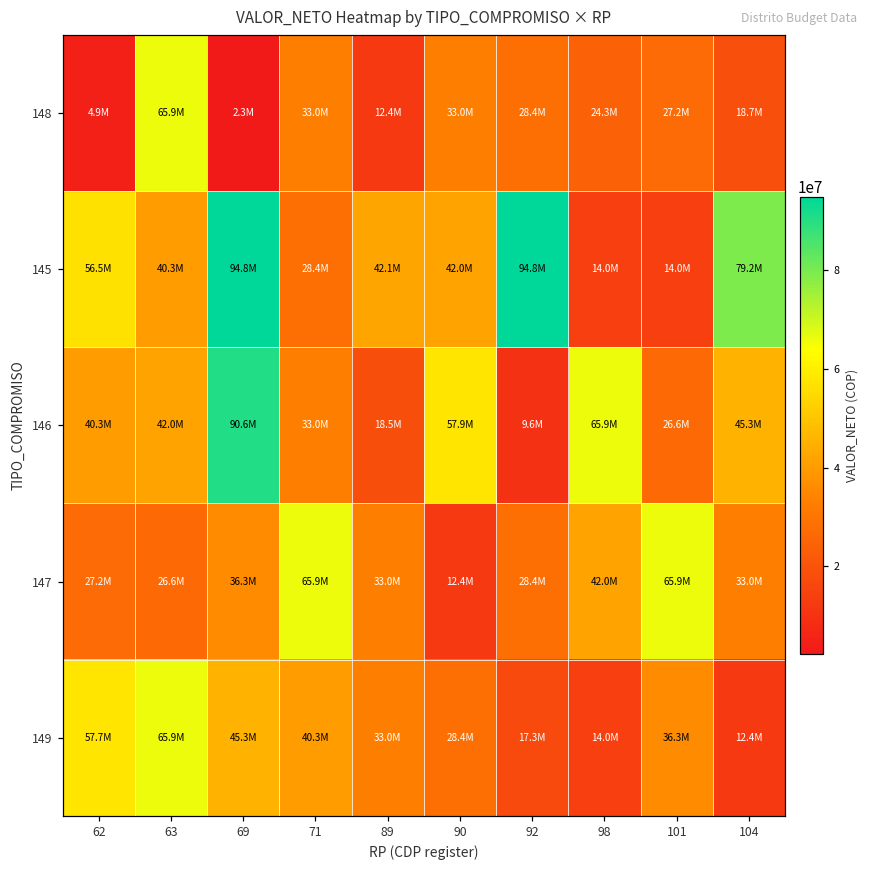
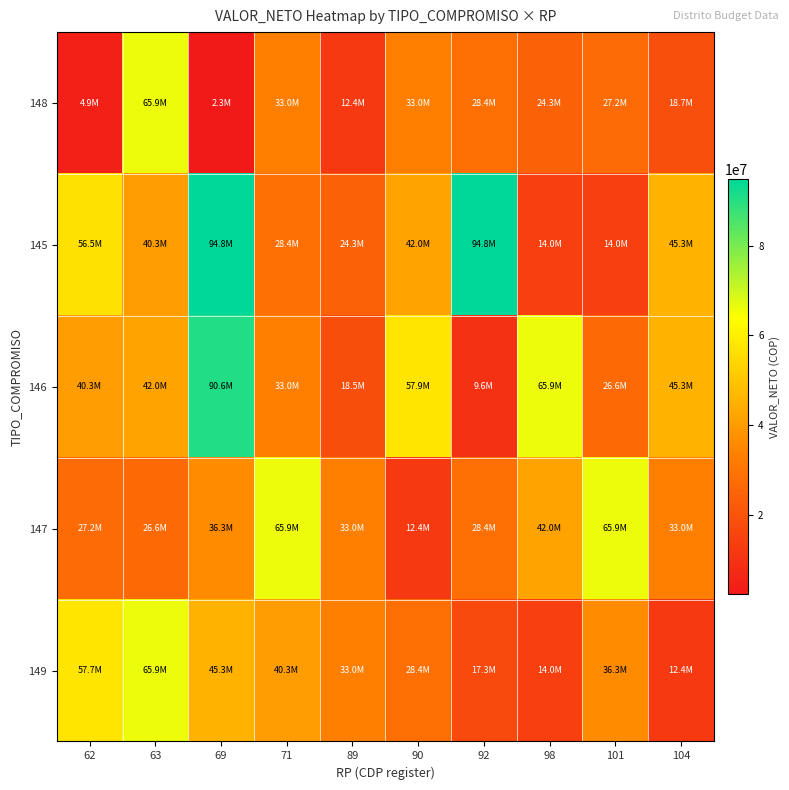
145, 89: 42.1M -> 24.3M
145, 104: 79.2M -> 45.3M
